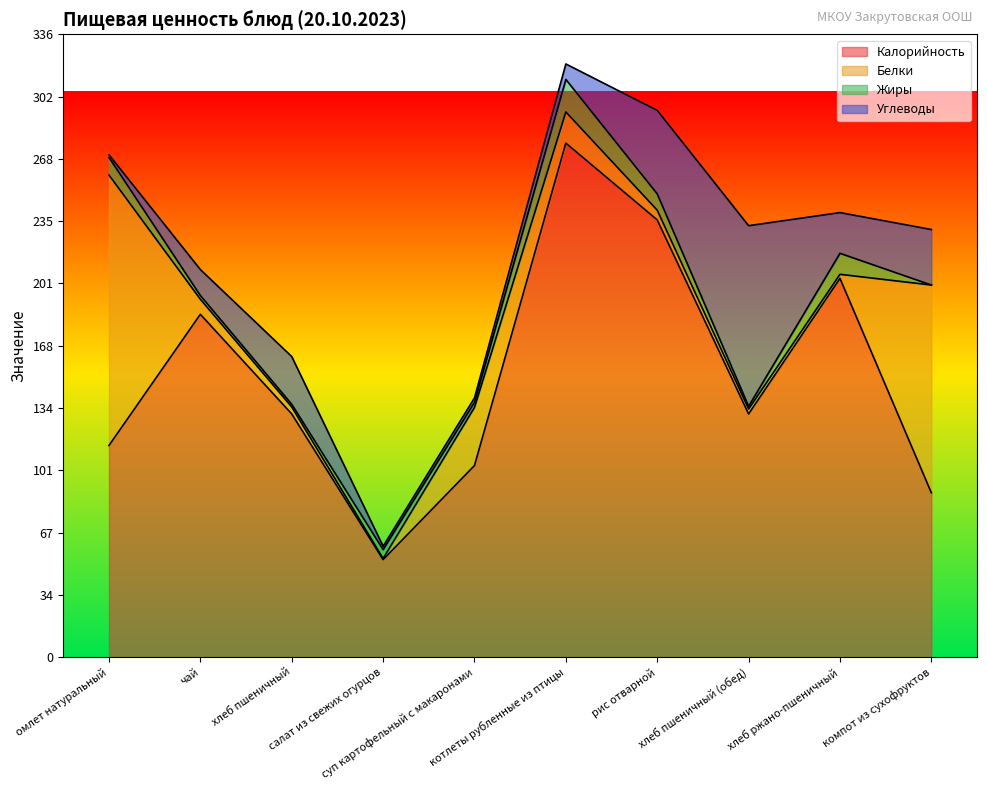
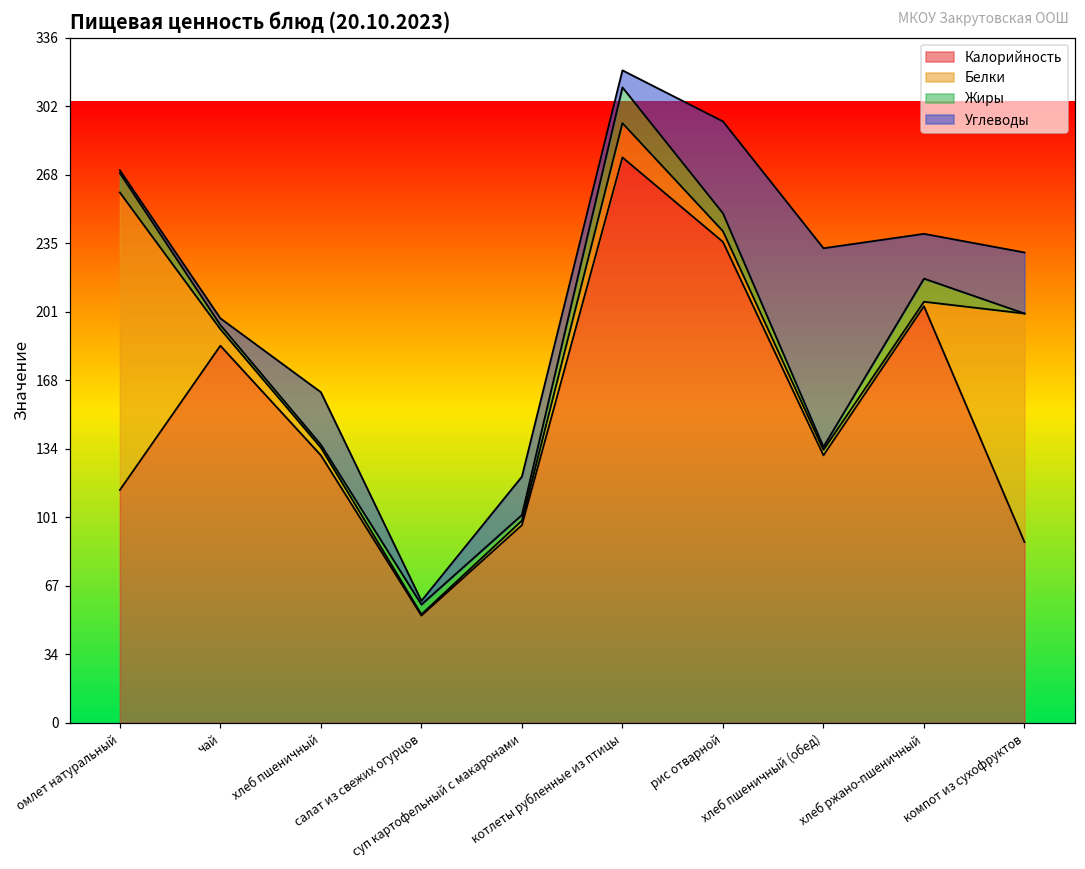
Углеводы, чай: 14 -> 3
Калорийность, суп картофельный с макаронами: 103 -> 97
Белки, суп картофельный с макаронами: 31 -> 2
Углеводы, суп картофельный с макаронами: 2 -> 19
